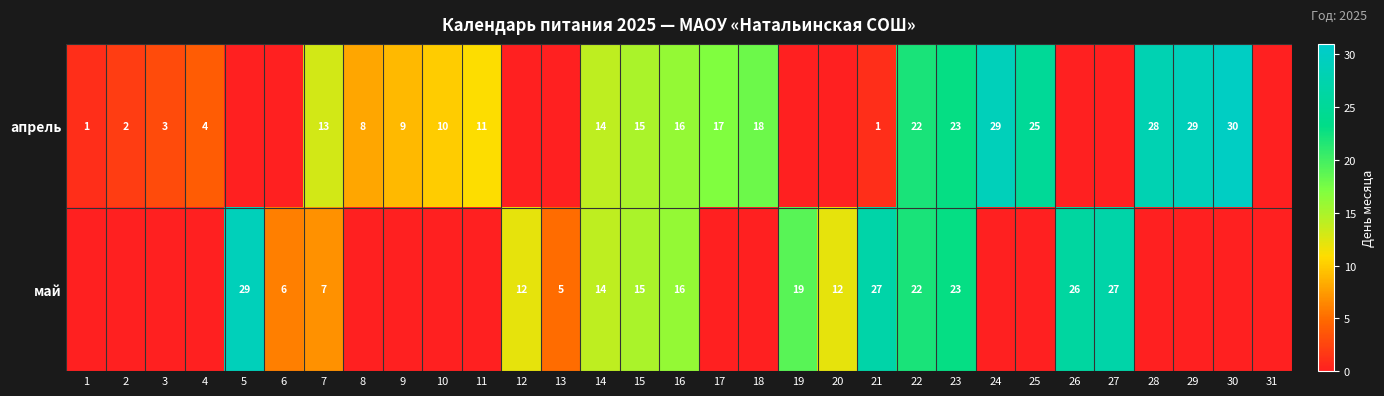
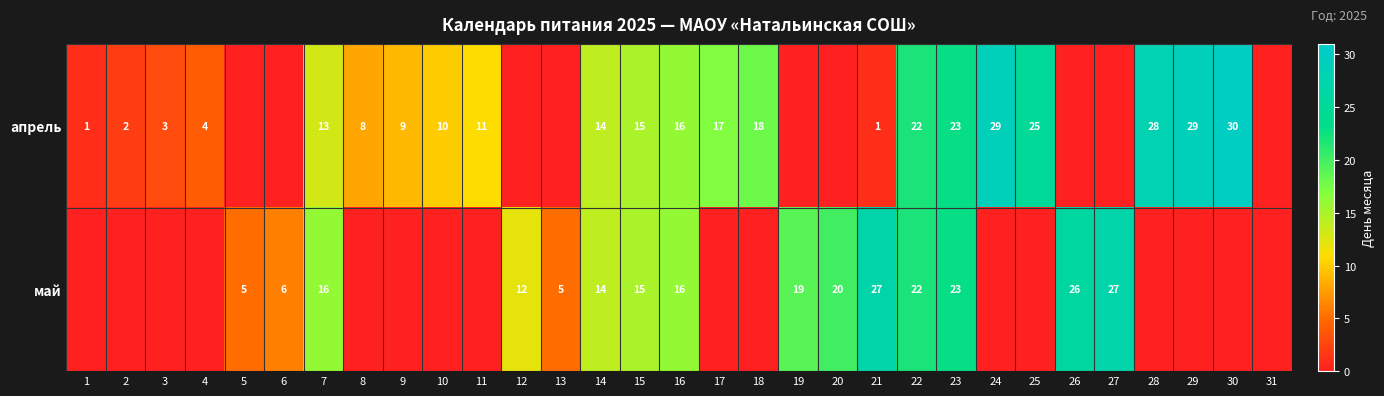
май, 5: 29 -> 5
май, 7: 7 -> 16
май, 20: 12 -> 20
